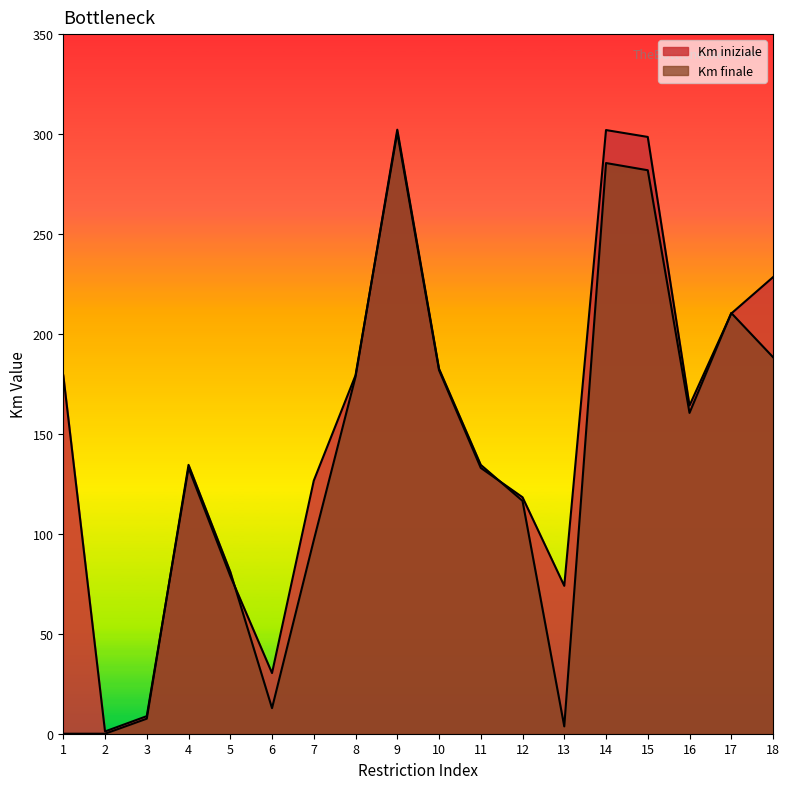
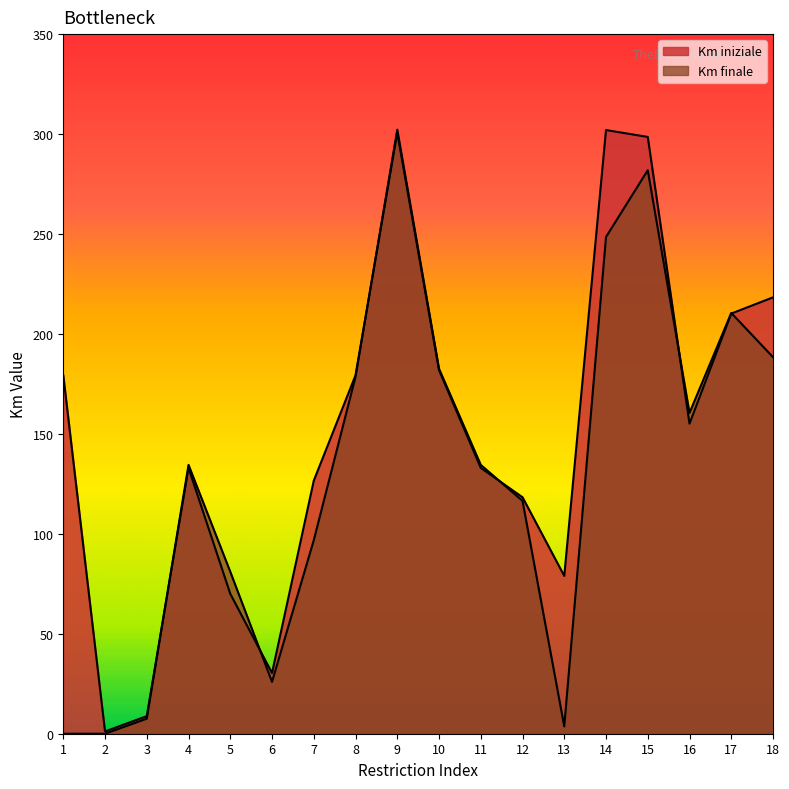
Km iniziale, 5: 79 -> 70
Km finale, 6: 13 -> 26
Km iniziale, 13: 74 -> 79
Km finale, 14: 286 -> 249
Km iniziale, 16: 164 -> 155
Km iniziale, 18: 228 -> 218
